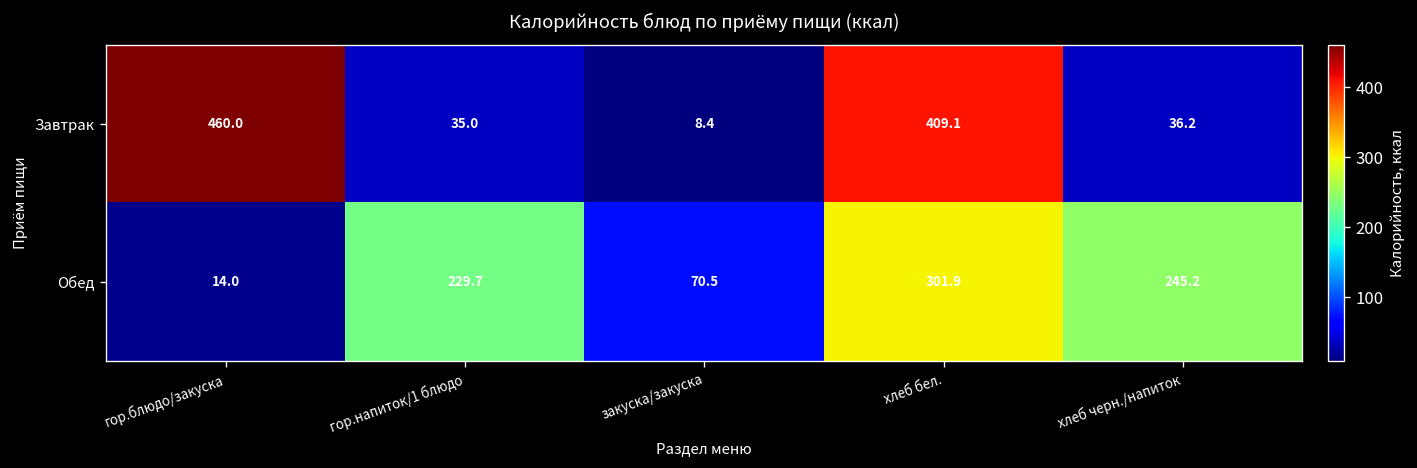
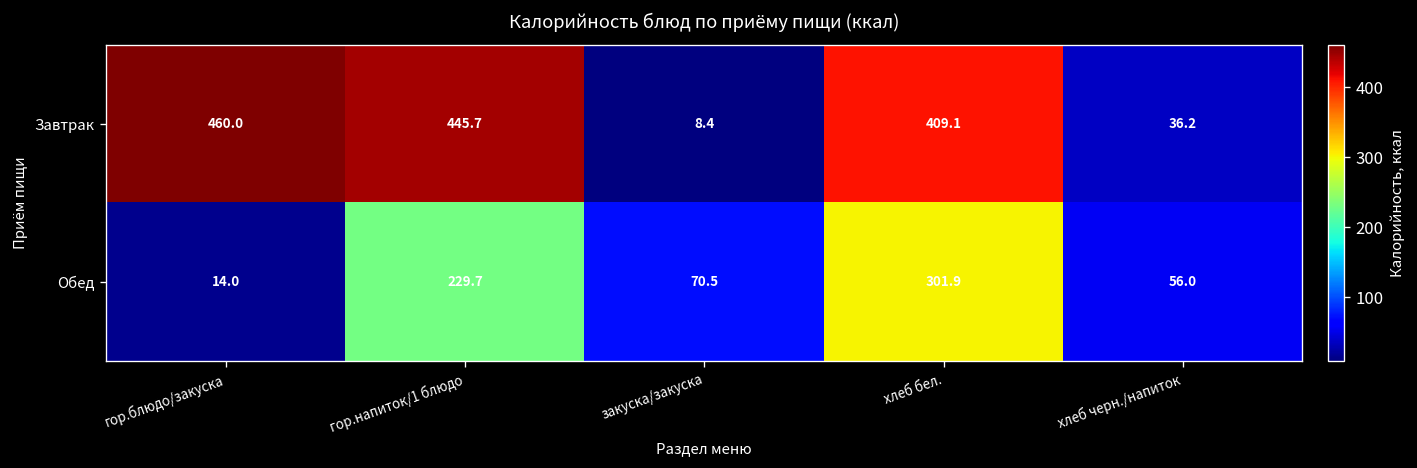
Завтрак, гор.напиток/1 блюдо: 35.0 -> 445.7
Обед, хлеб черн./напиток: 245.2 -> 56.0
